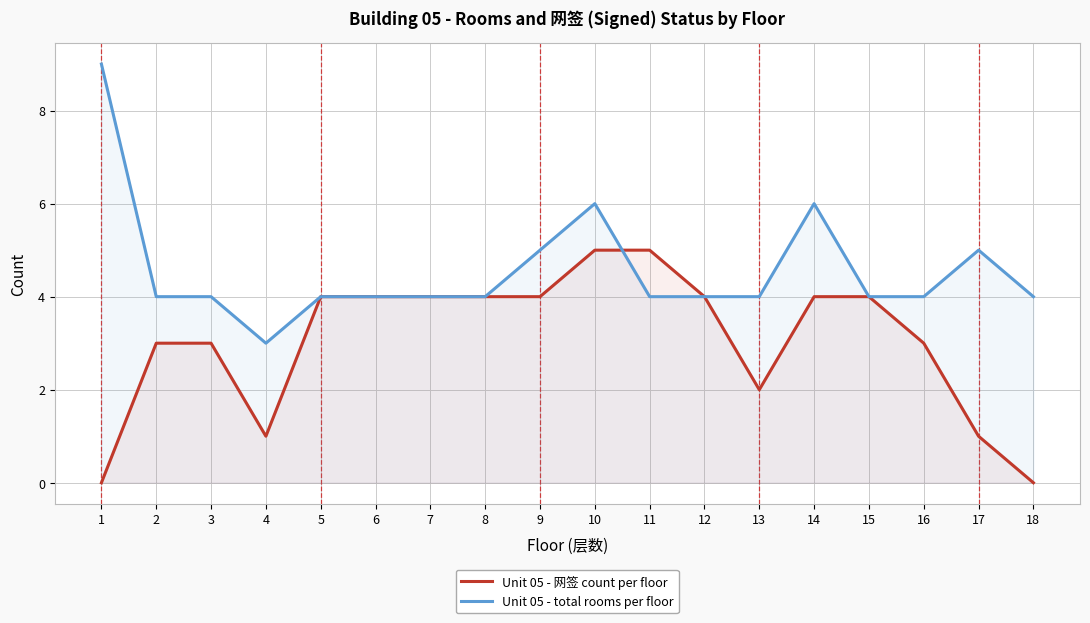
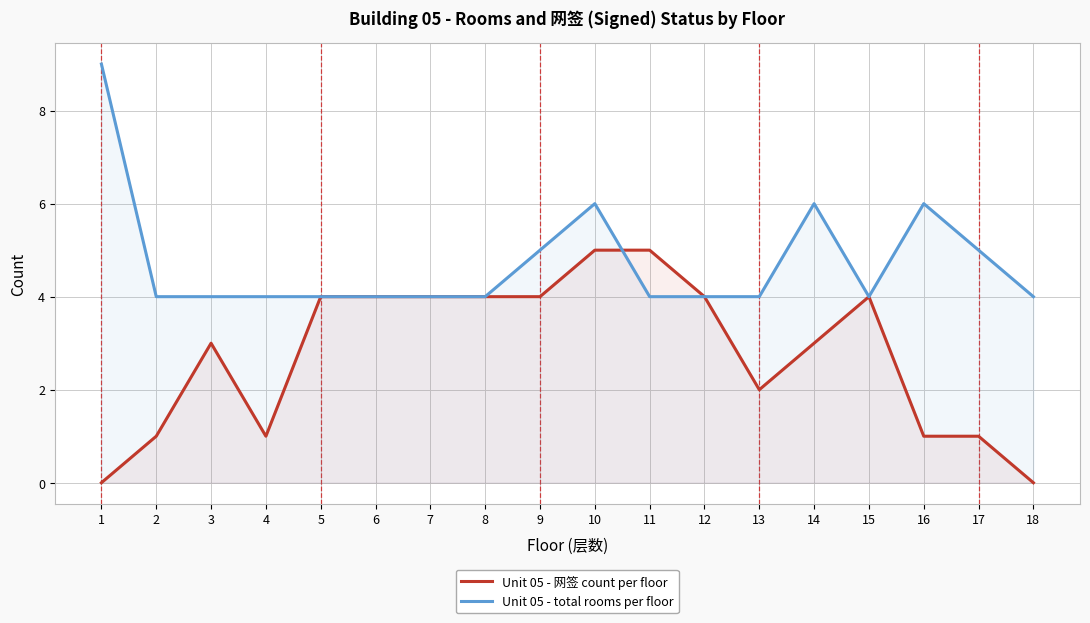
Unit 05 - 网签 count per floor, 2: 3 -> 1
Unit 05 - total rooms per floor, 4: 3 -> 4
Unit 05 - 网签 count per floor, 14: 4 -> 3
Unit 05 - 网签 count per floor, 16: 3 -> 1
Unit 05 - total rooms per floor, 16: 4 -> 6
